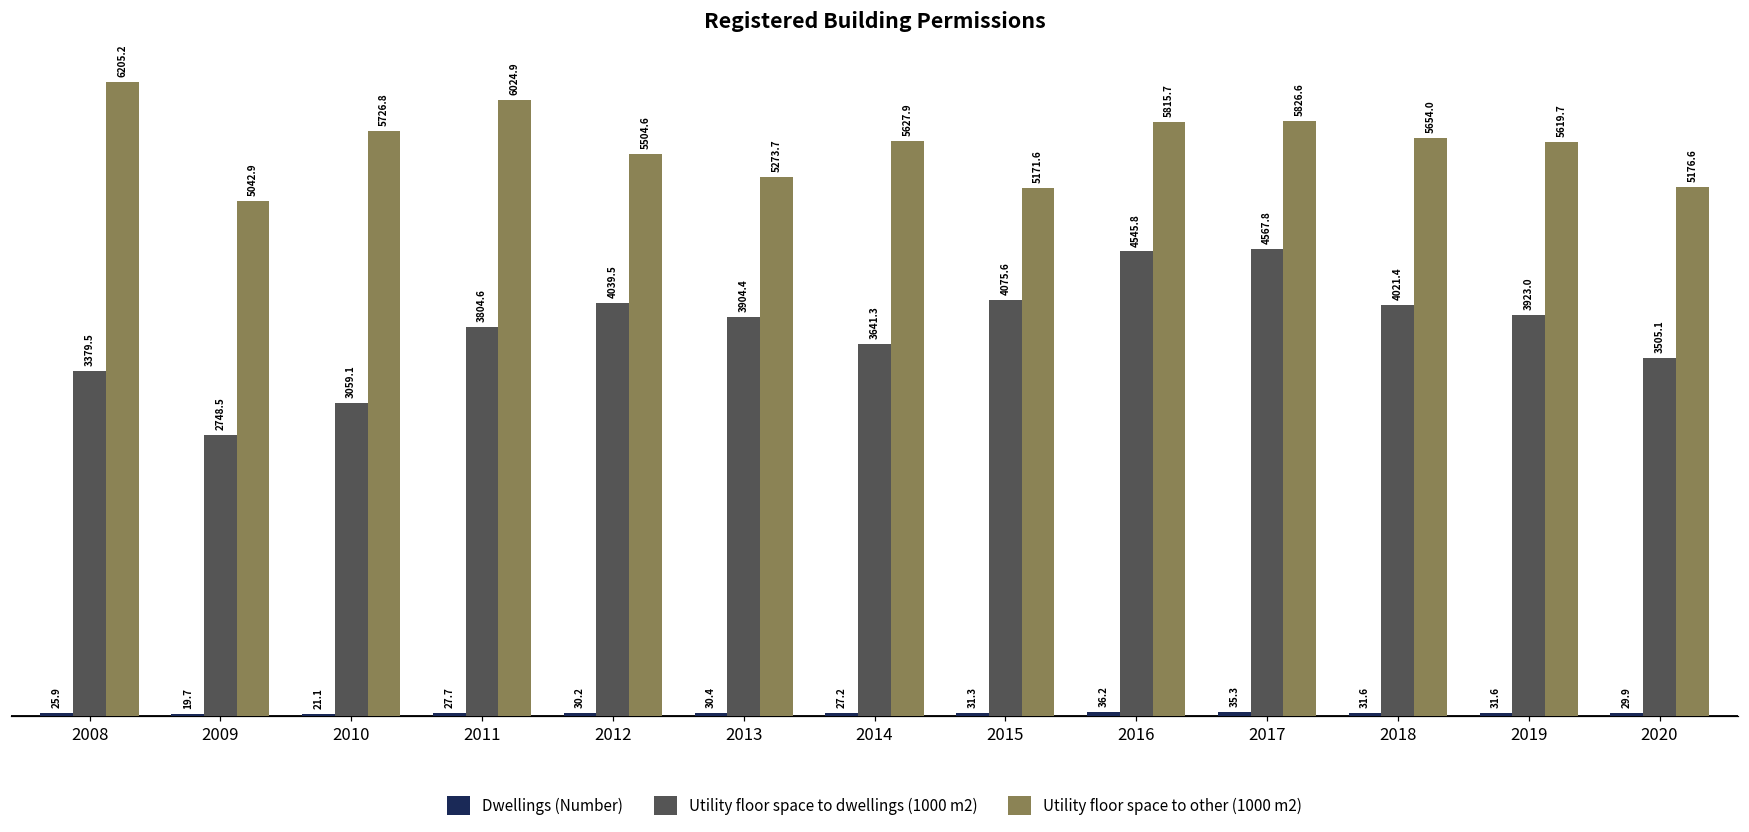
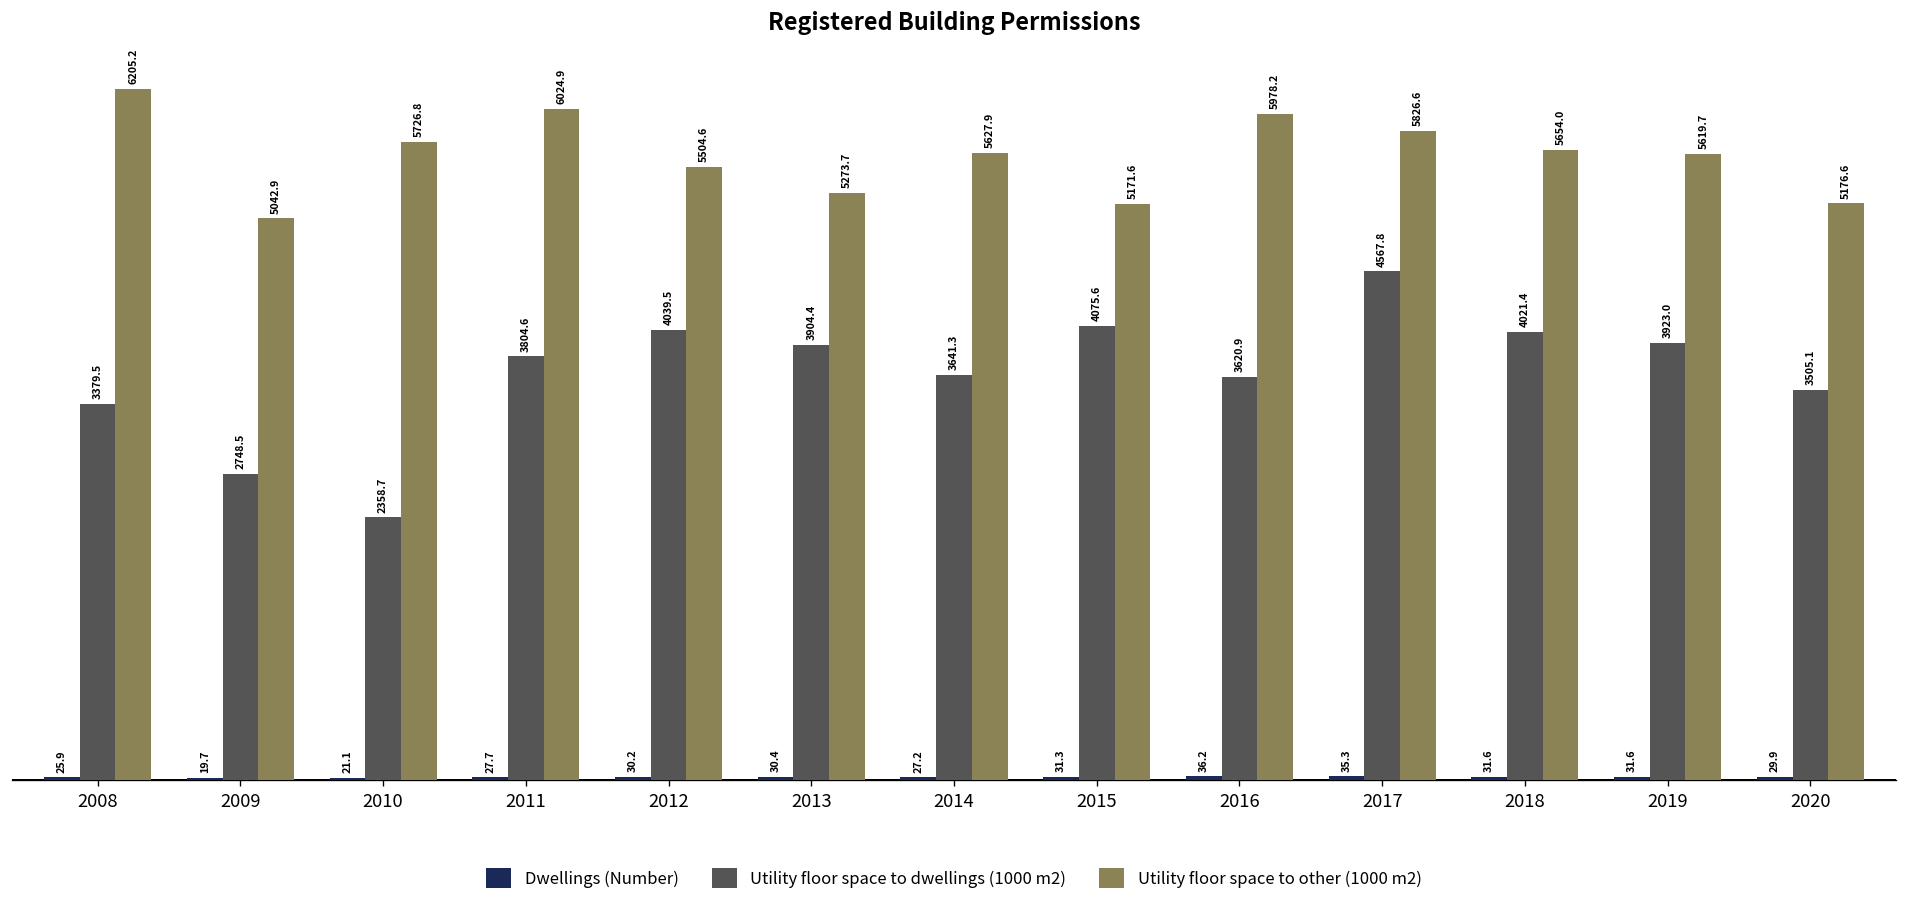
Utility floor space to dwellings (1000 m2), 2010: 3059.1 -> 2358.7
Utility floor space to dwellings (1000 m2), 2016: 4545.8 -> 3620.9
Utility floor space to other (1000 m2), 2016: 5815.7 -> 5978.2
